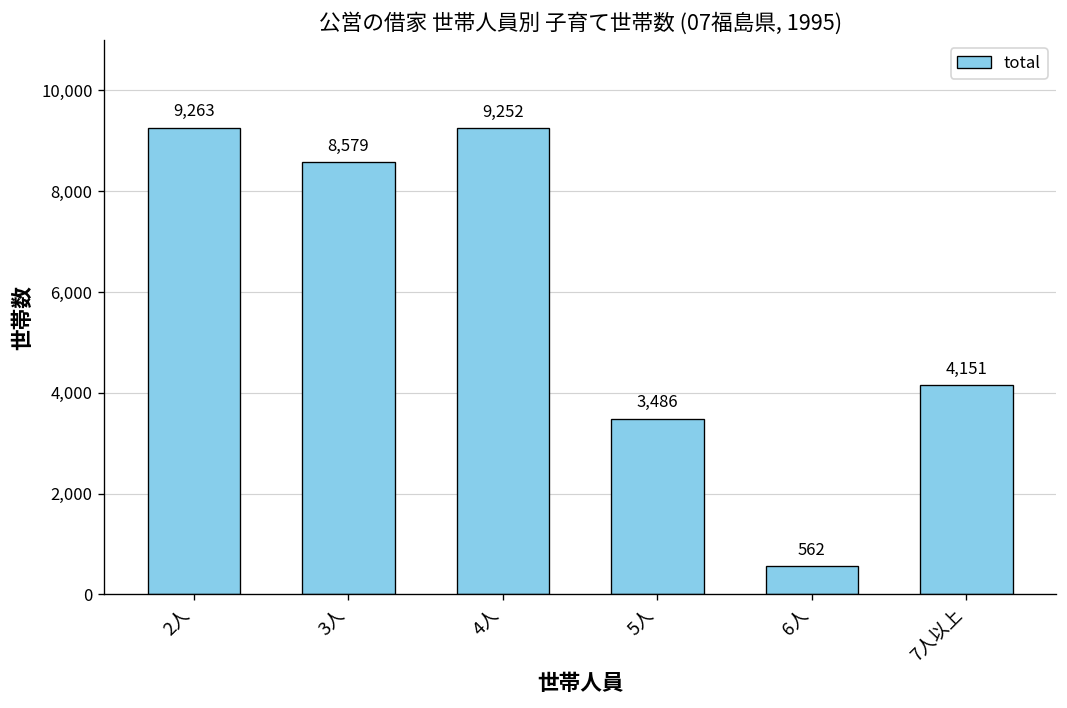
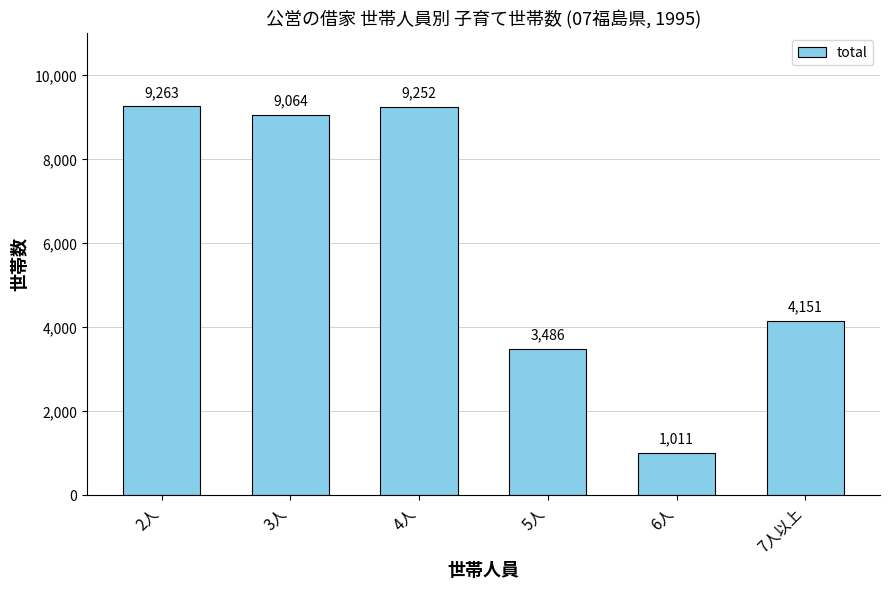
3人: 8,579 -> 9,064
6人: 562 -> 1,011
